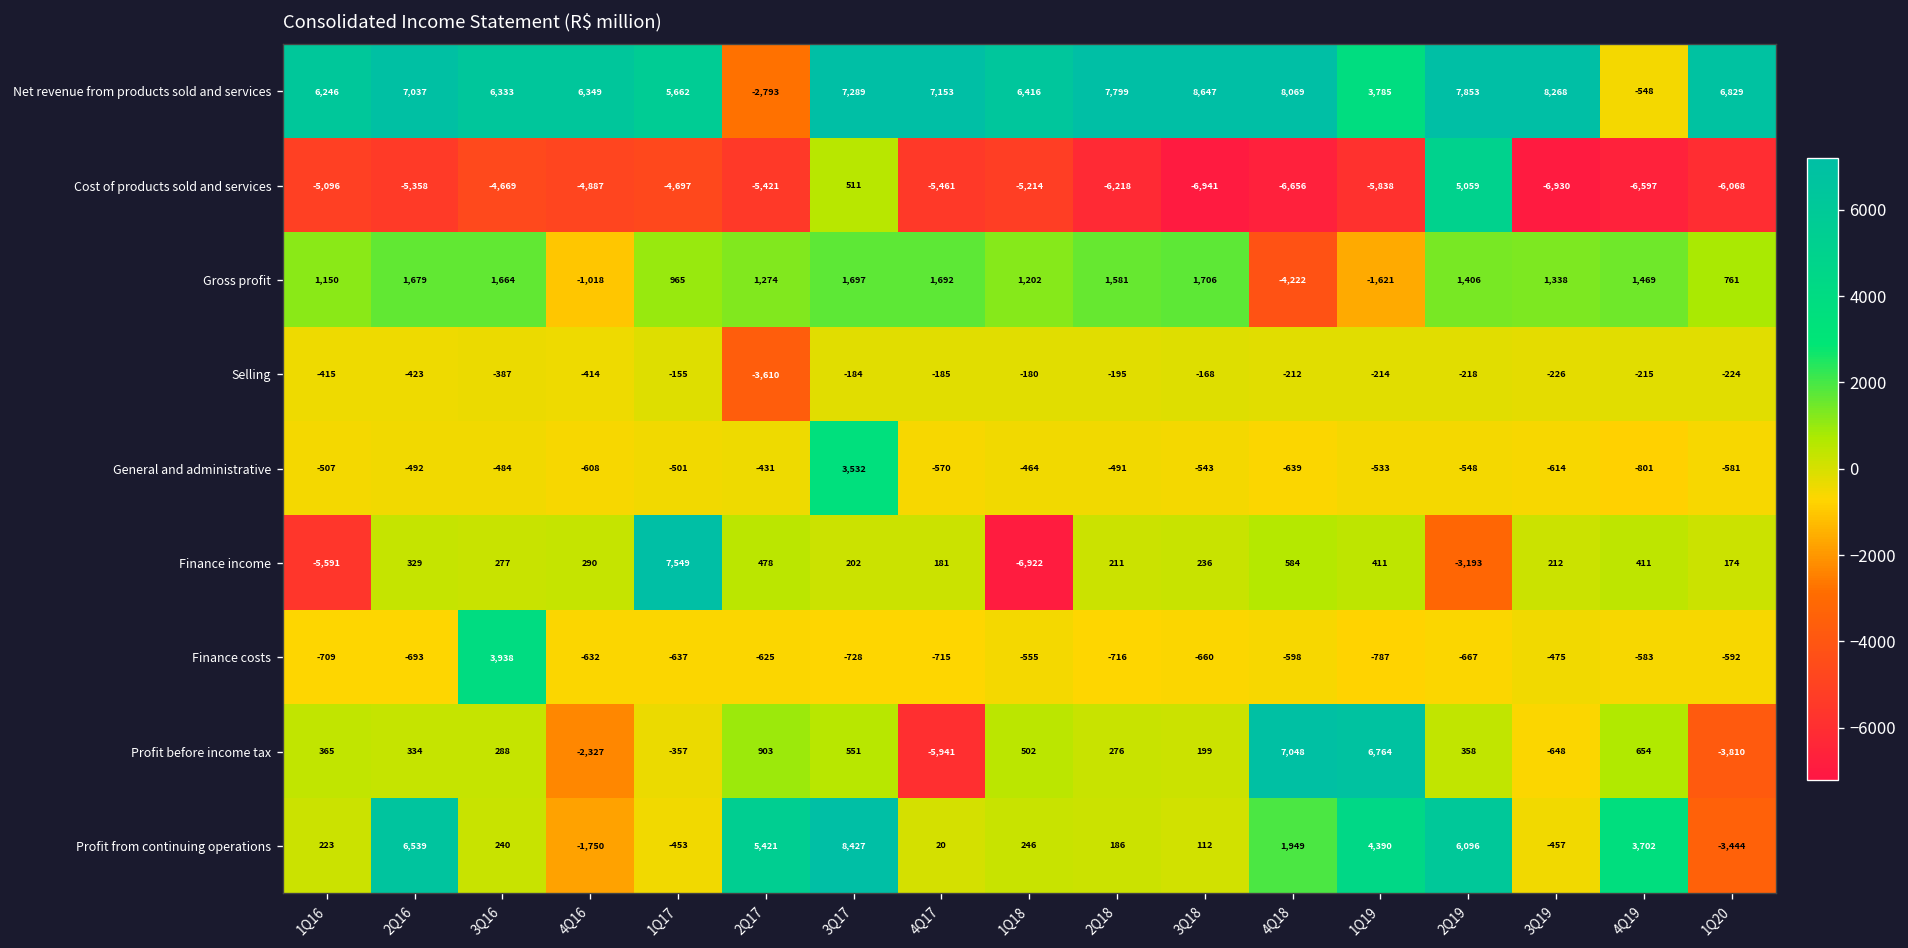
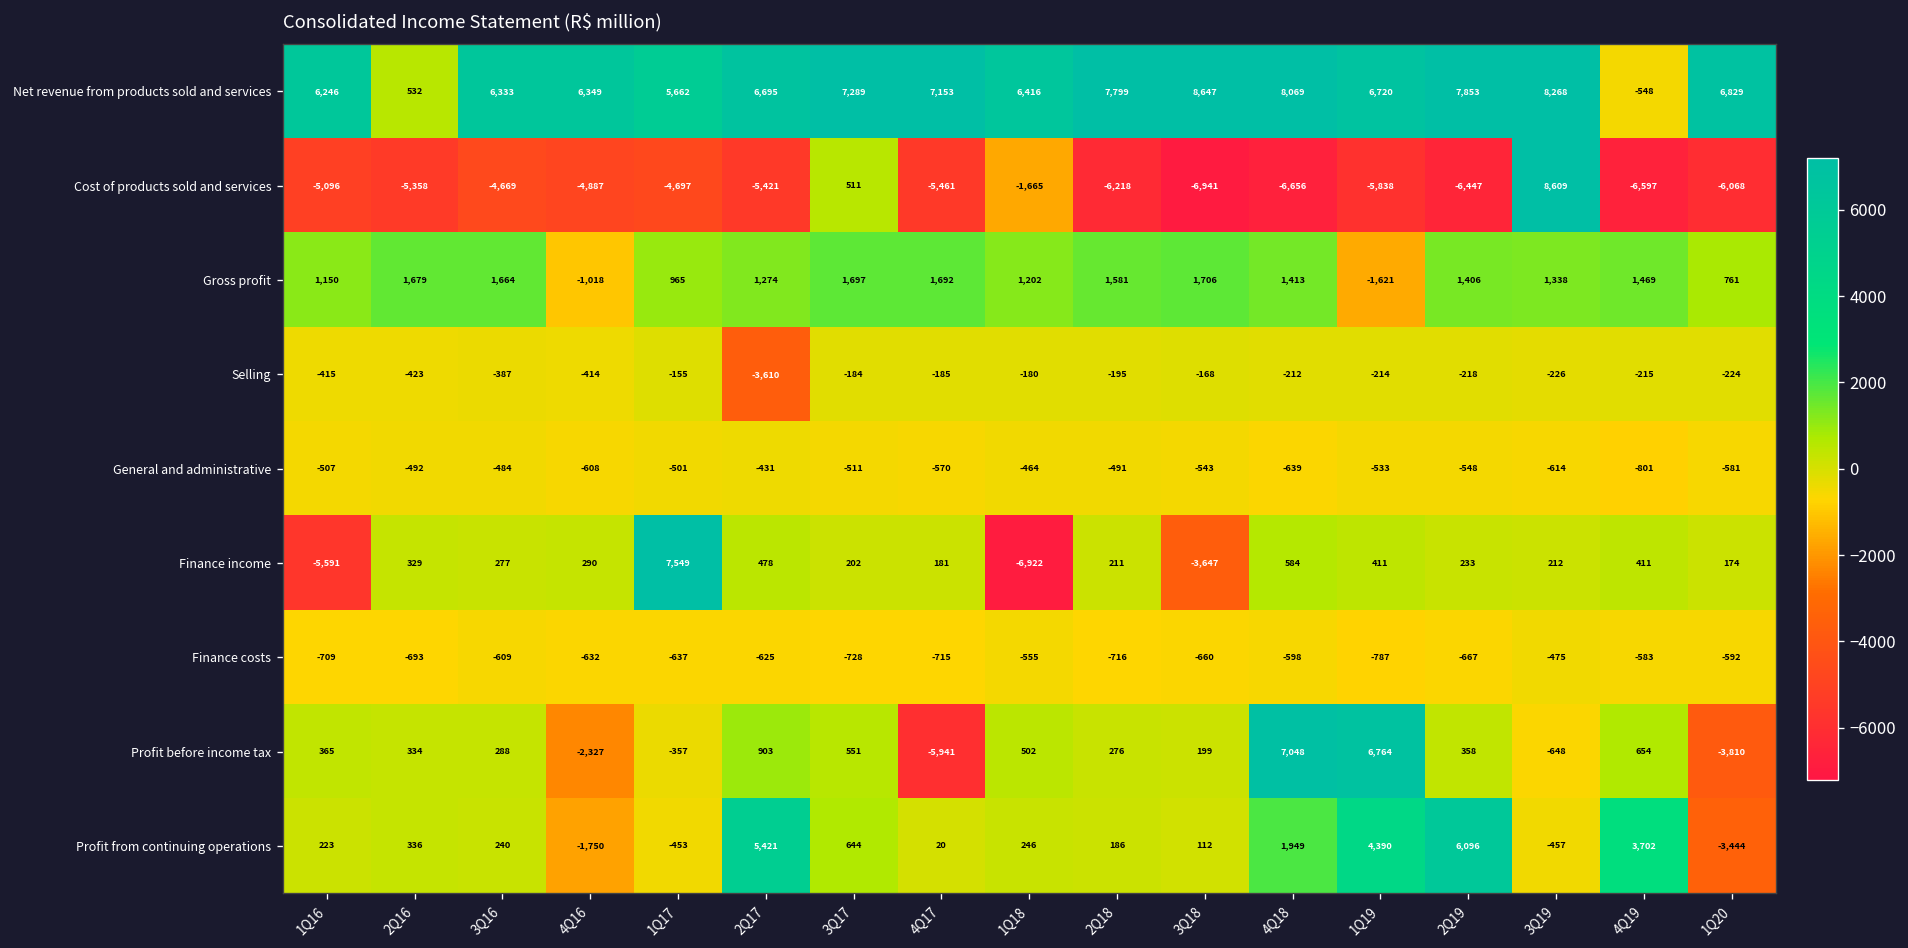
Net revenue from products sold and services, 2Q16: 7,037 -> 532
Net revenue from products sold and services, 2Q17: -2,793 -> 6,695
Net revenue from products sold and services, 1Q19: 3,785 -> 6,720
Cost of products sold and services, 1Q18: -5,214 -> -1,665
Cost of products sold and services, 2Q19: 5,059 -> -6,447
Cost of products sold and services, 3Q19: -6,930 -> 8,609
Gross profit, 4Q18: -4,222 -> 1,413
General and administrative, 3Q17: 3,532 -> -511
Finance income, 3Q18: 236 -> -3,647
Finance income, 2Q19: -3,193 -> 233
Finance costs, 3Q16: 3,938 -> -609
Profit from continuing operations, 2Q16: 6,539 -> 336
Profit from continuing operations, 3Q17: 8,427 -> 644
